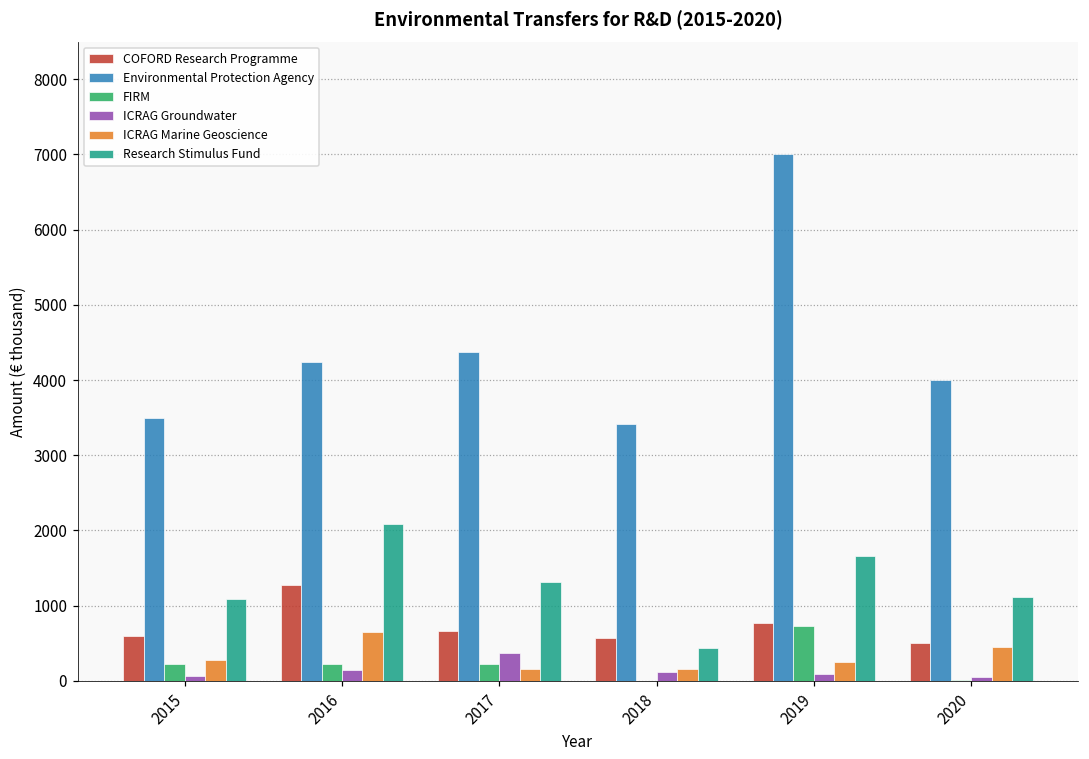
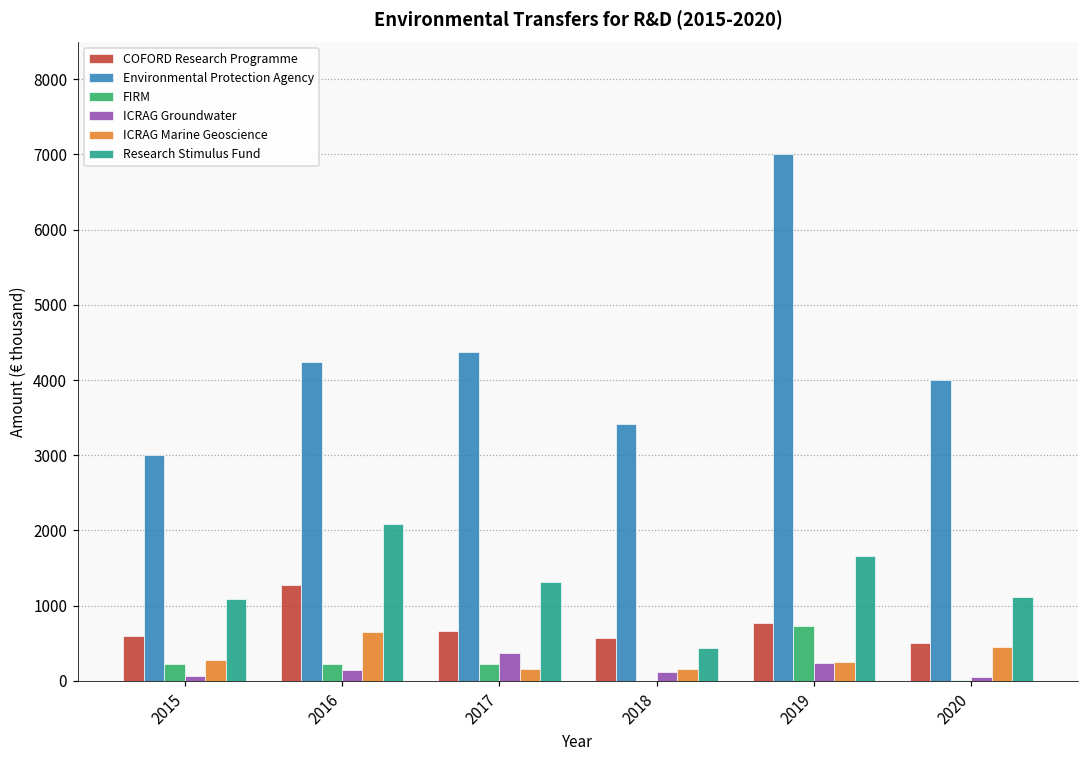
Environmental Protection Agency, 2015: 3500 -> 3000
ICRAG Groundwater, 2019: 100 -> 200
